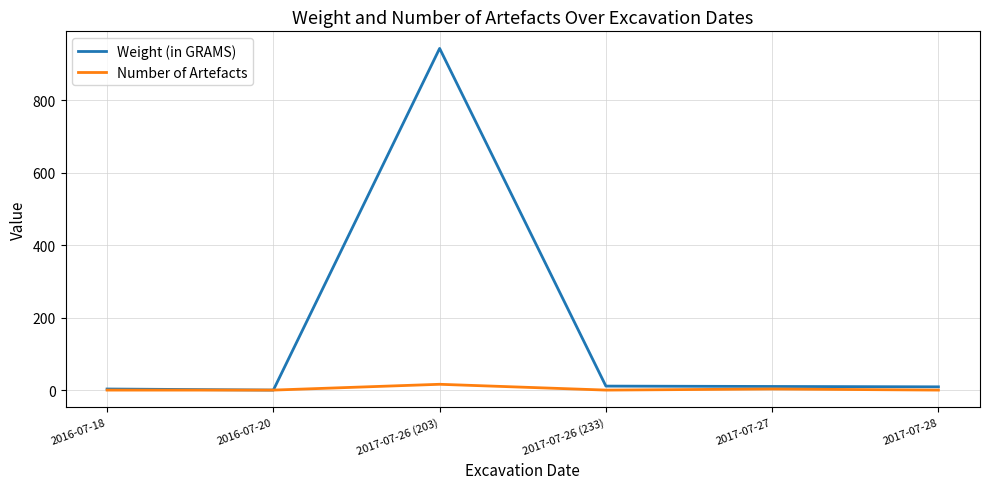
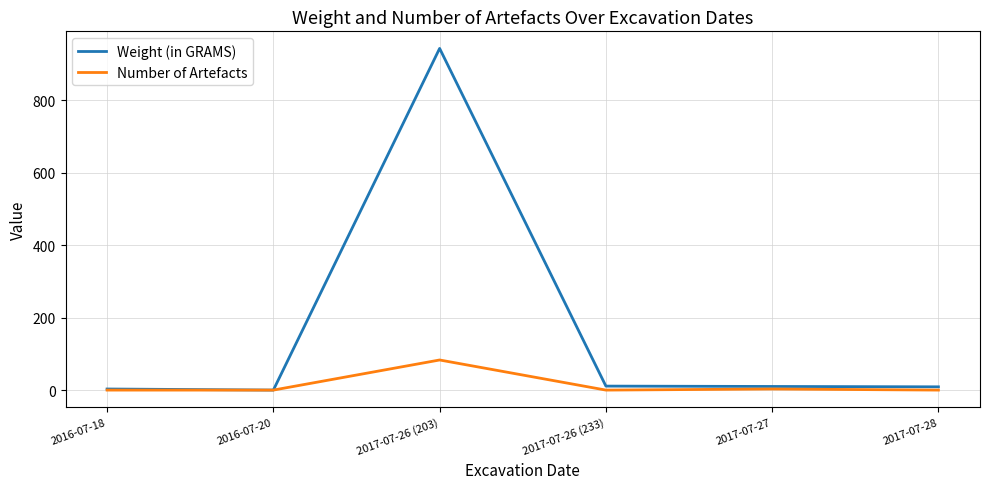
Number of Artefacts, 2017-07-26 (203): 20 -> 80
